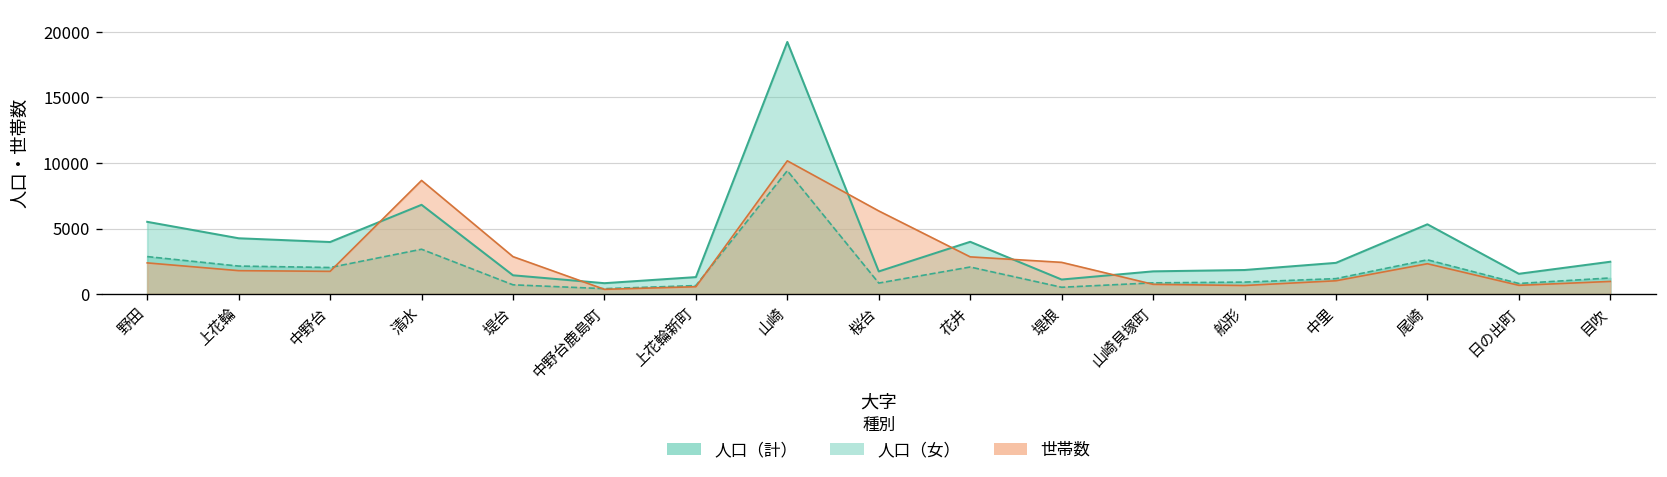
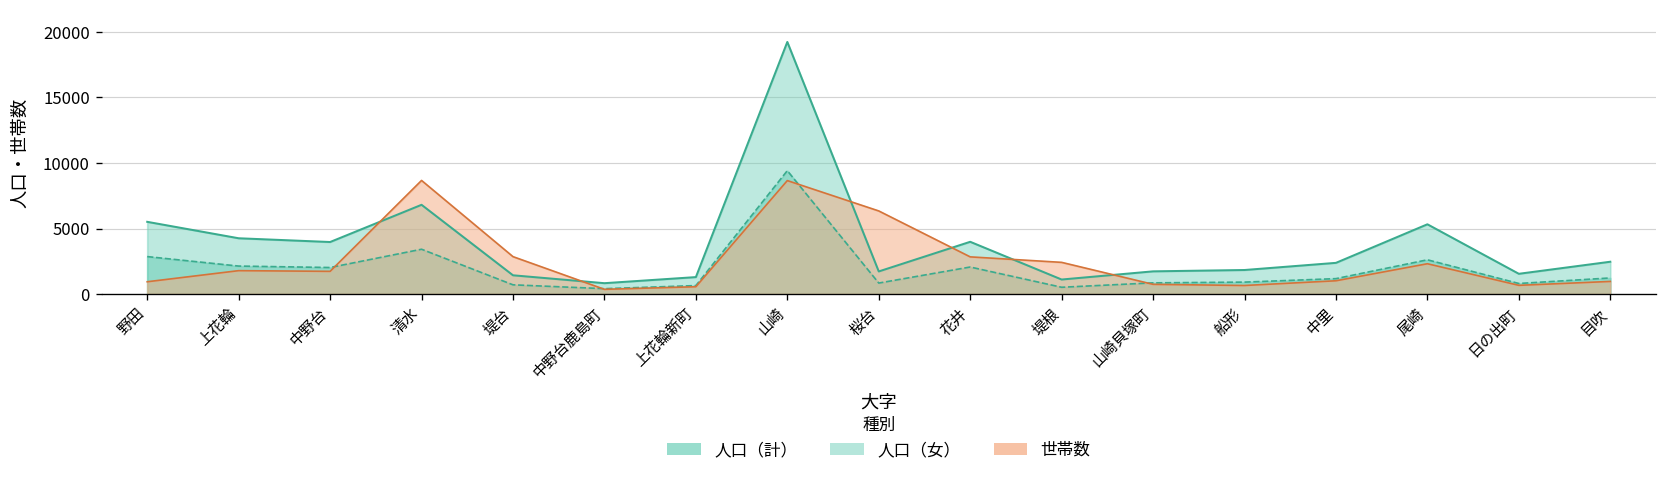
世帯数, 野田: 2400 -> 900
世帯数, 山崎: 10200 -> 8700
